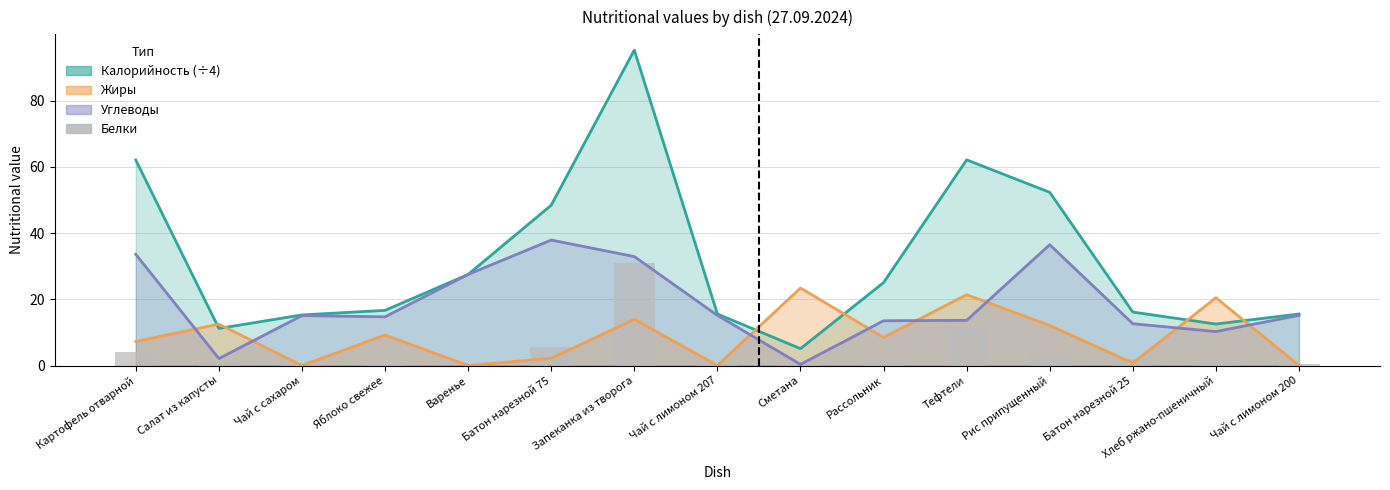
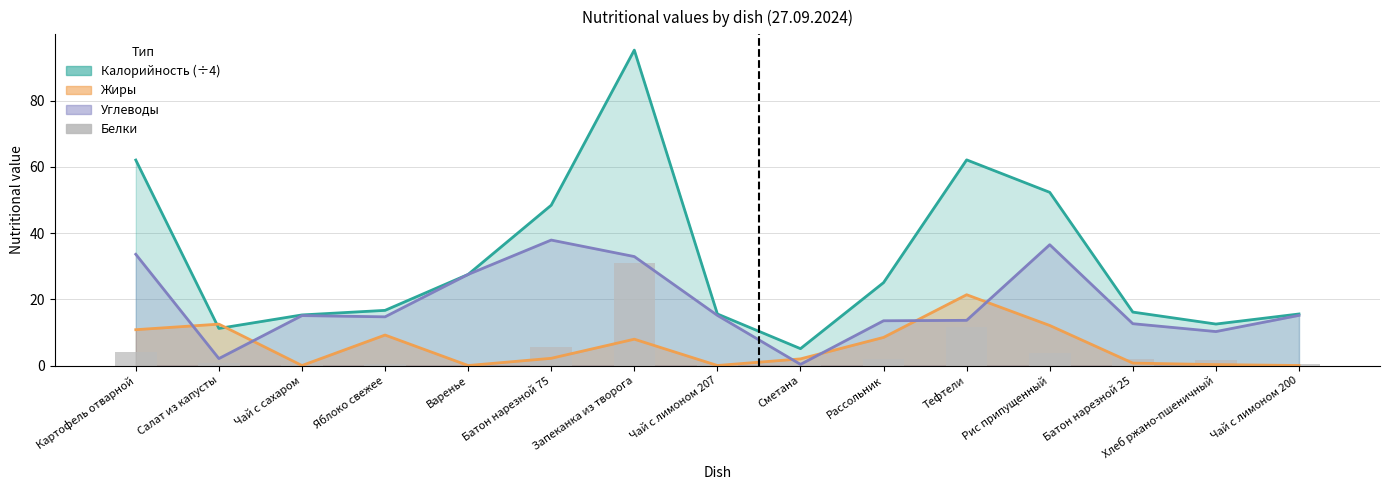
Жиры, Картофель отварной: 7 -> 11
Жиры, Запеканка из творога: 14 -> 8
Жиры, Сметана: 23 -> 2
Жиры, Хлеб ржано-пшеничный: 20 -> 0
